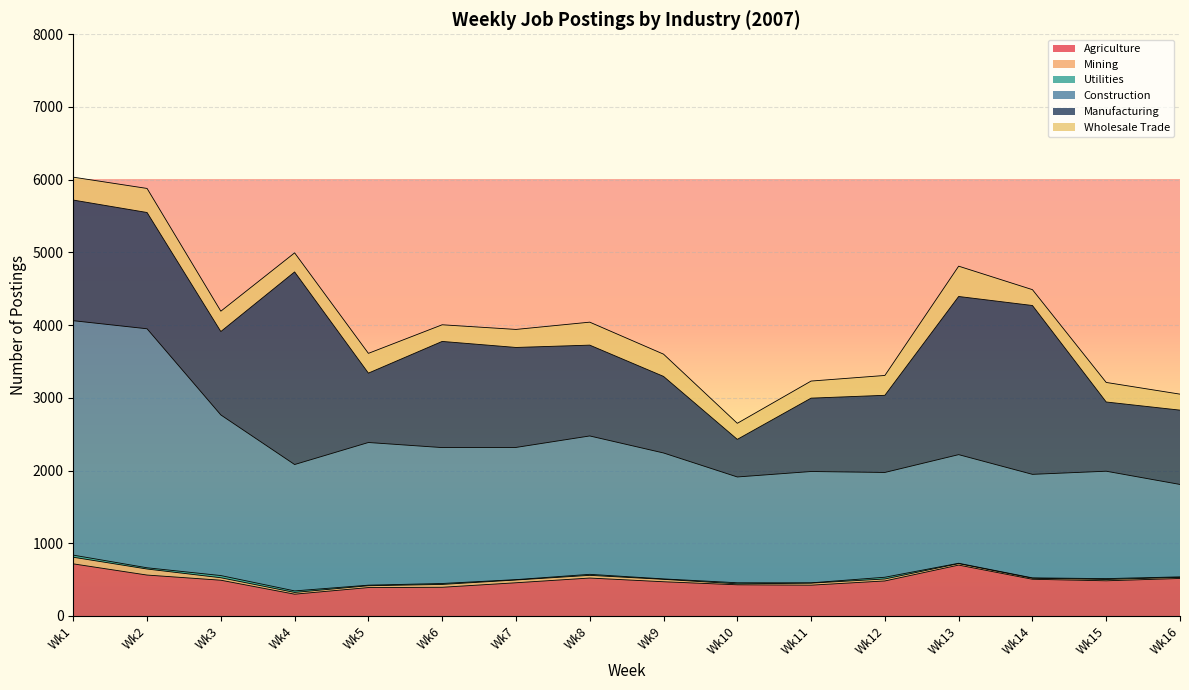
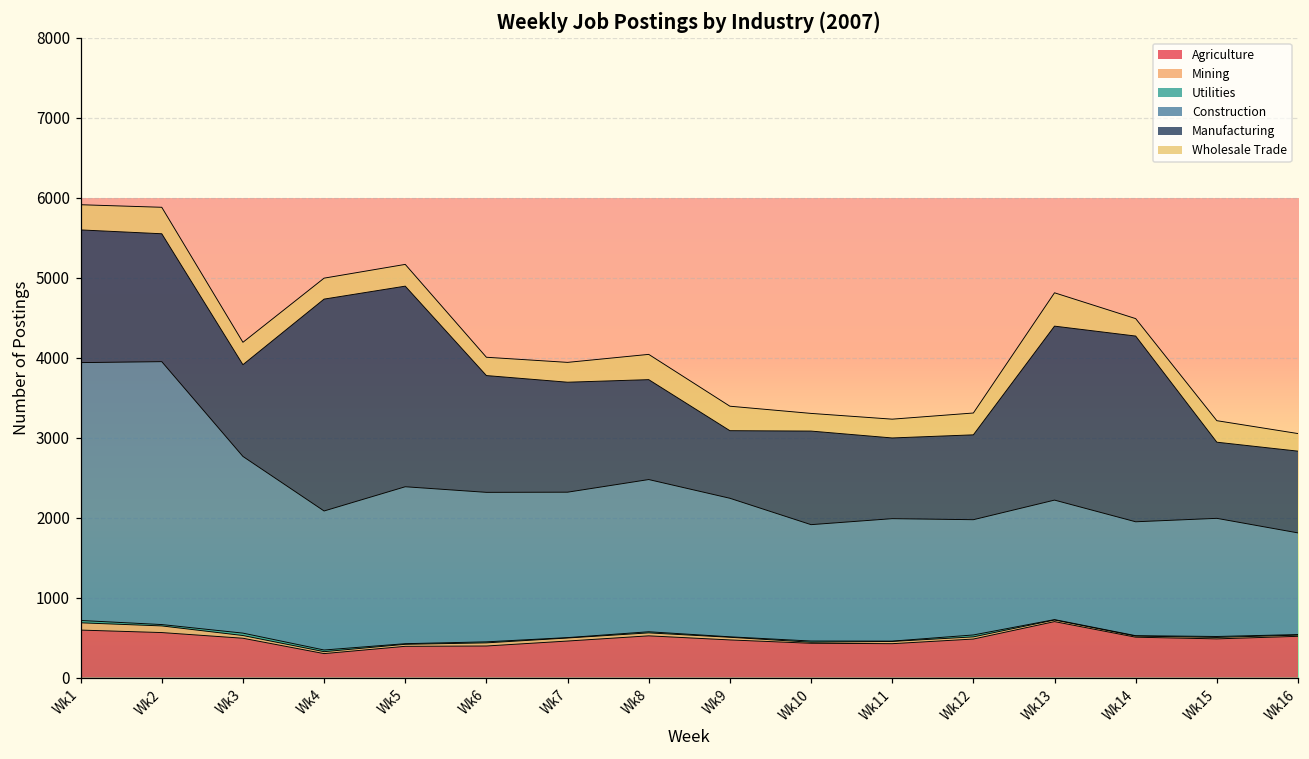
Agriculture, Wk1: 700 -> 600
Manufacturing, Wk5: 1000 -> 2500
Manufacturing, Wk9: 1100 -> 800
Manufacturing, Wk10: 500 -> 1200
